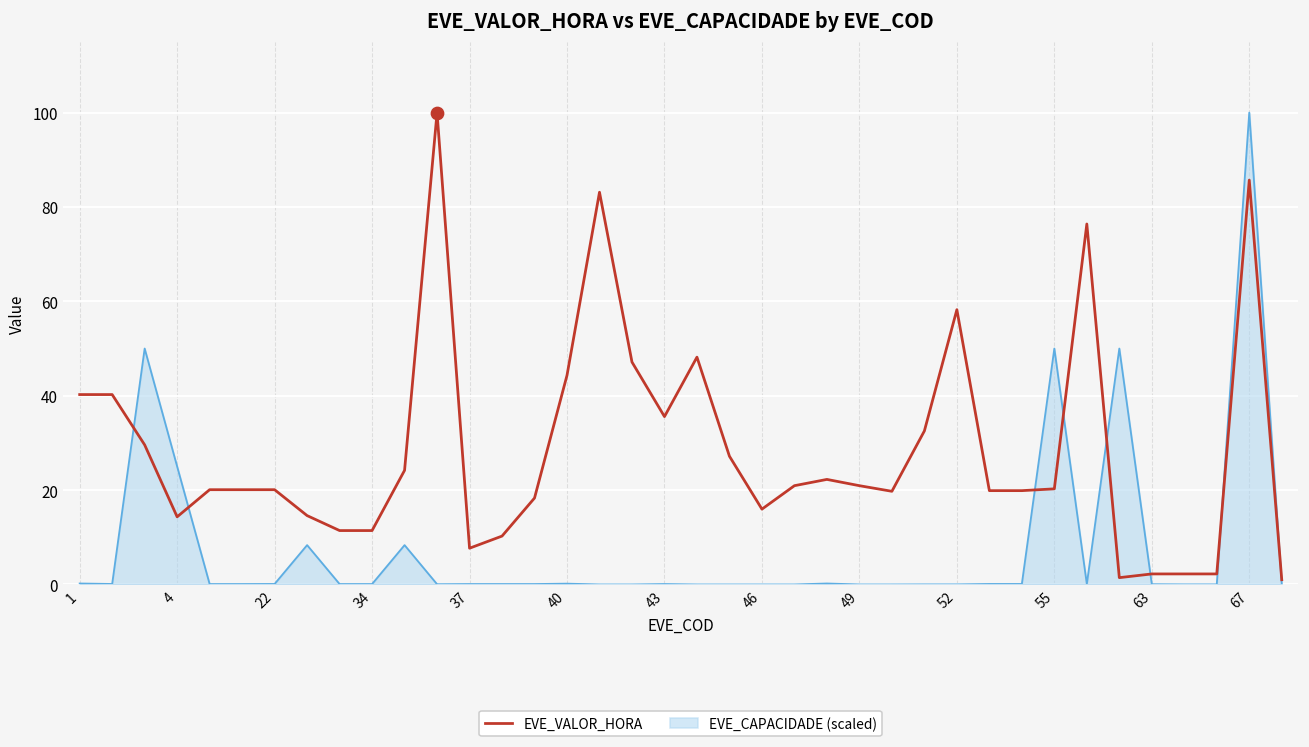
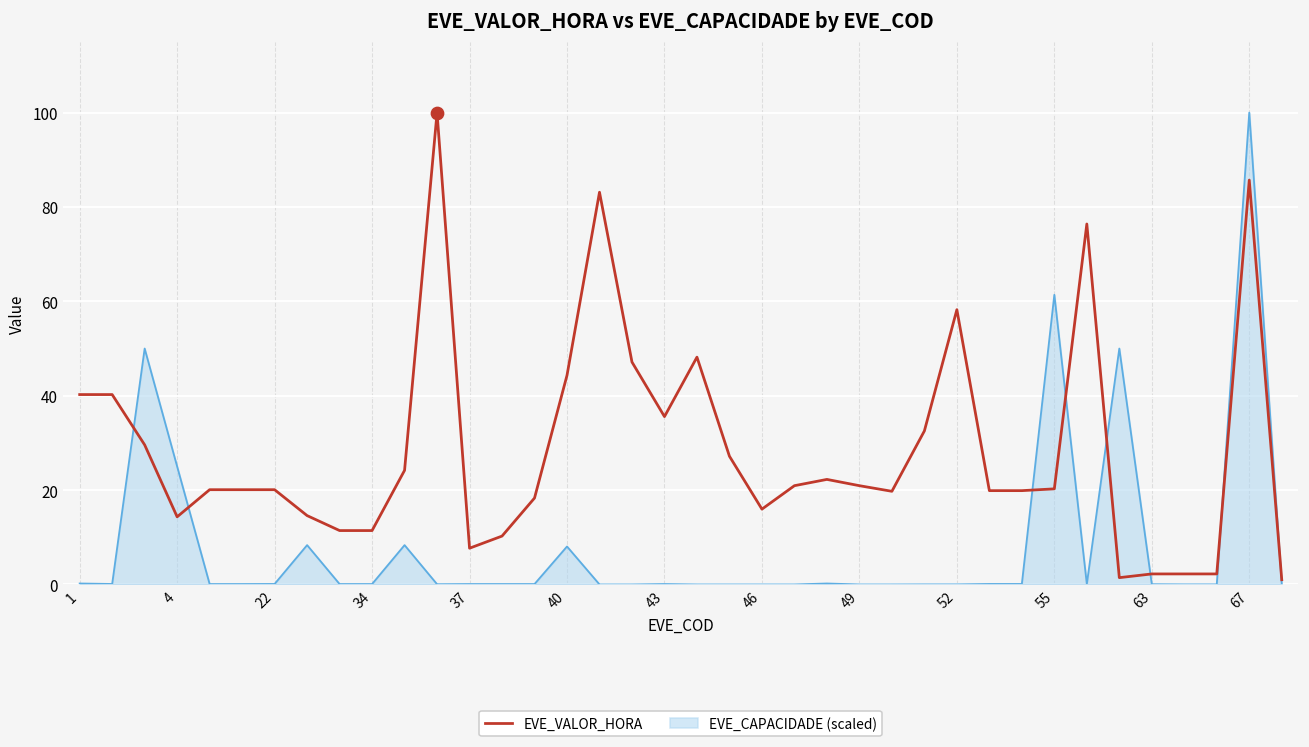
EVE_CAPACIDADE (scaled), 40: 0 -> 8
EVE_CAPACIDADE (scaled), 55: 50 -> 61
